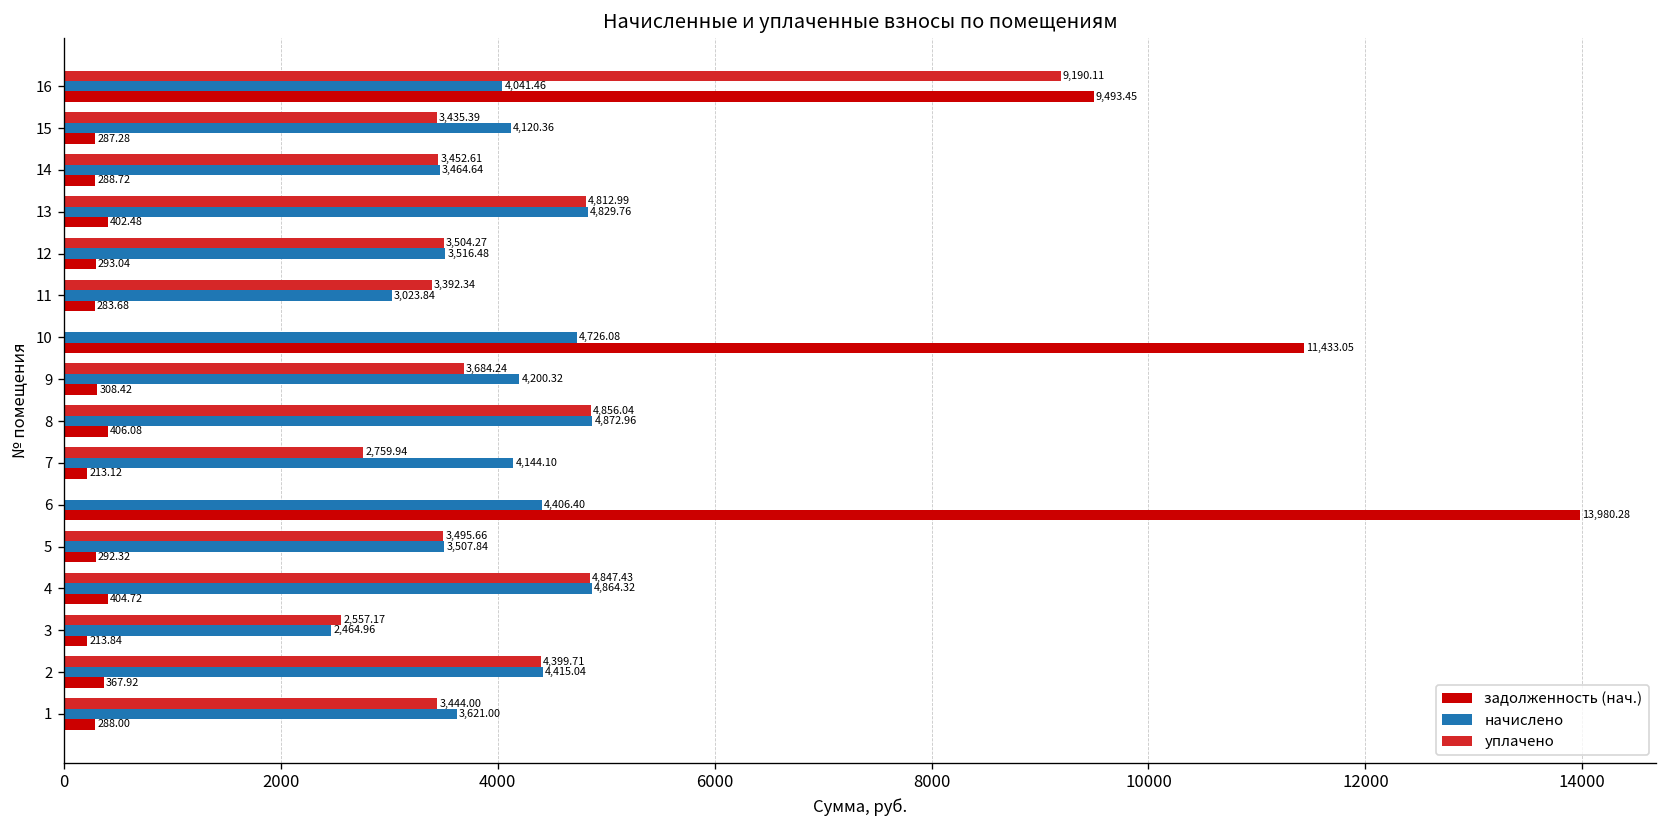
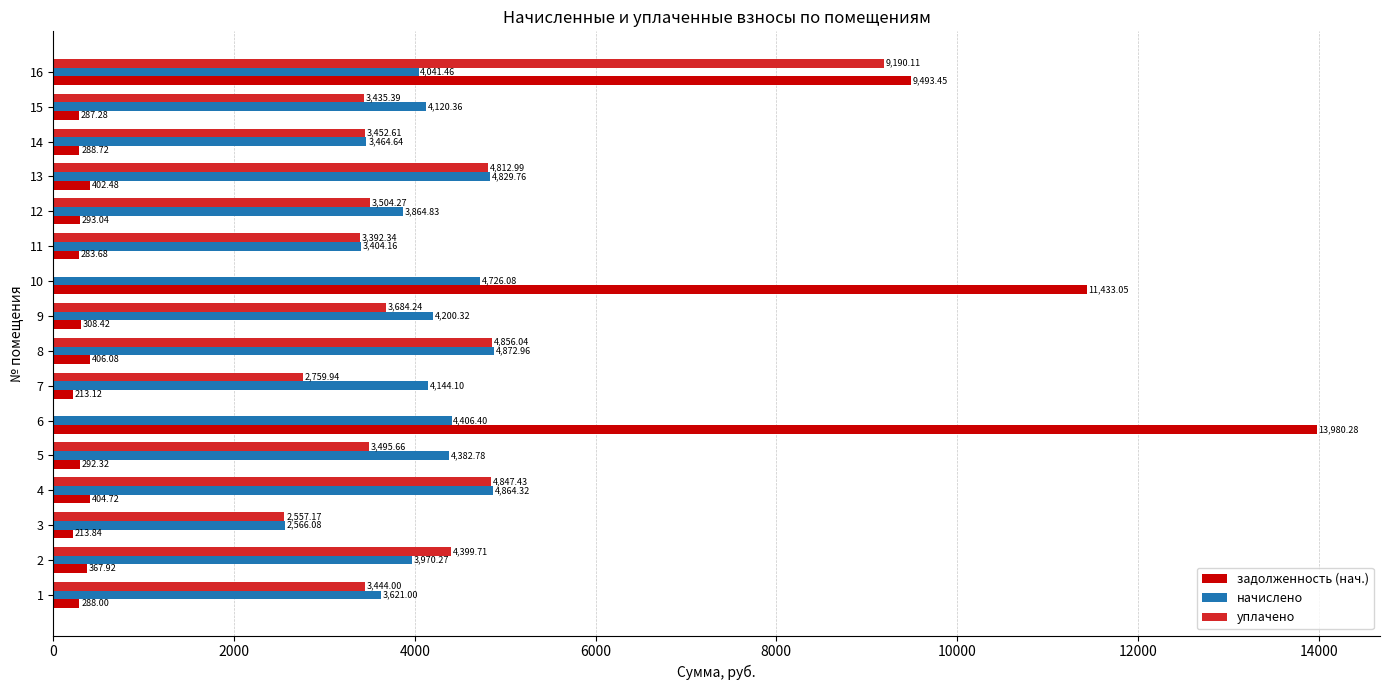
начислено, 12: 3,516.48 -> 3,864.83
начислено, 11: 3,023.84 -> 3,404.16
начислено, 5: 3,507.84 -> 4,382.78
начислено, 3: 2,464.96 -> 2,566.08
начислено, 2: 4,415.04 -> 3,970.27
